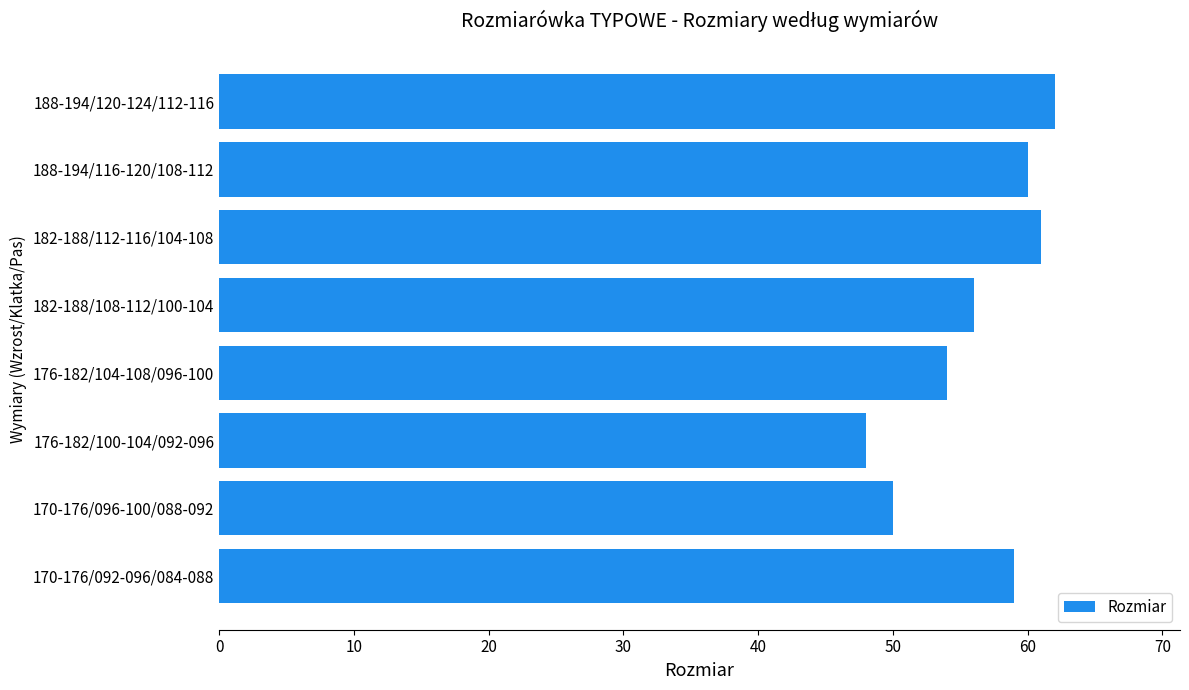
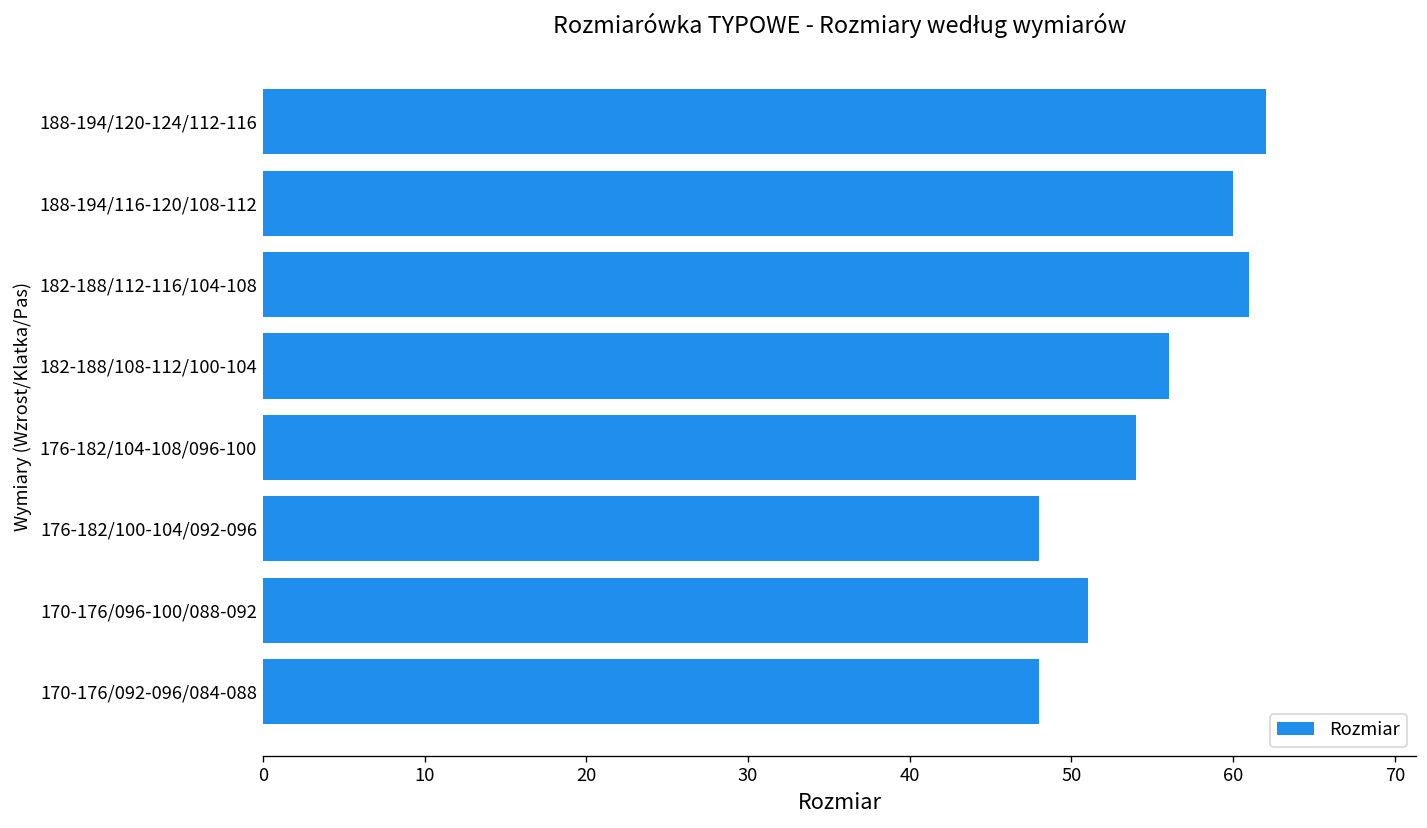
170-176/096-100/088-092: 50 -> 51
170-176/092-096/084-088: 59 -> 48
